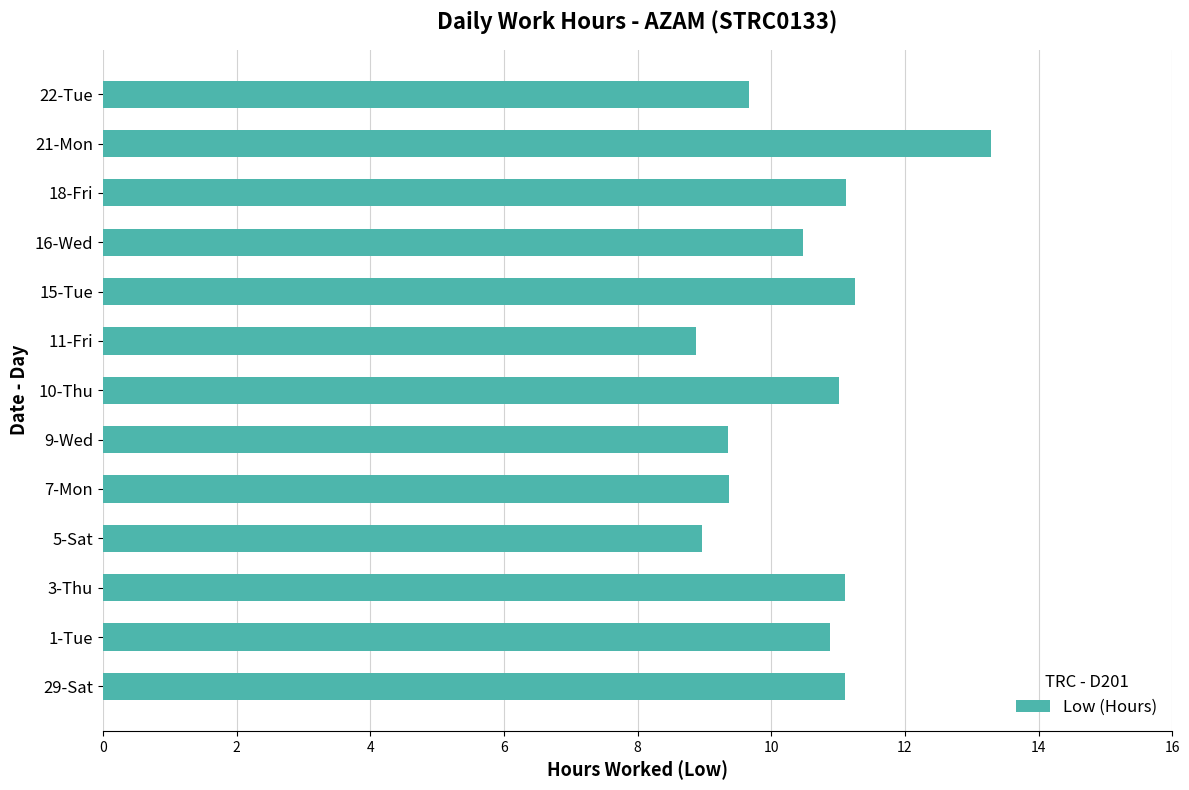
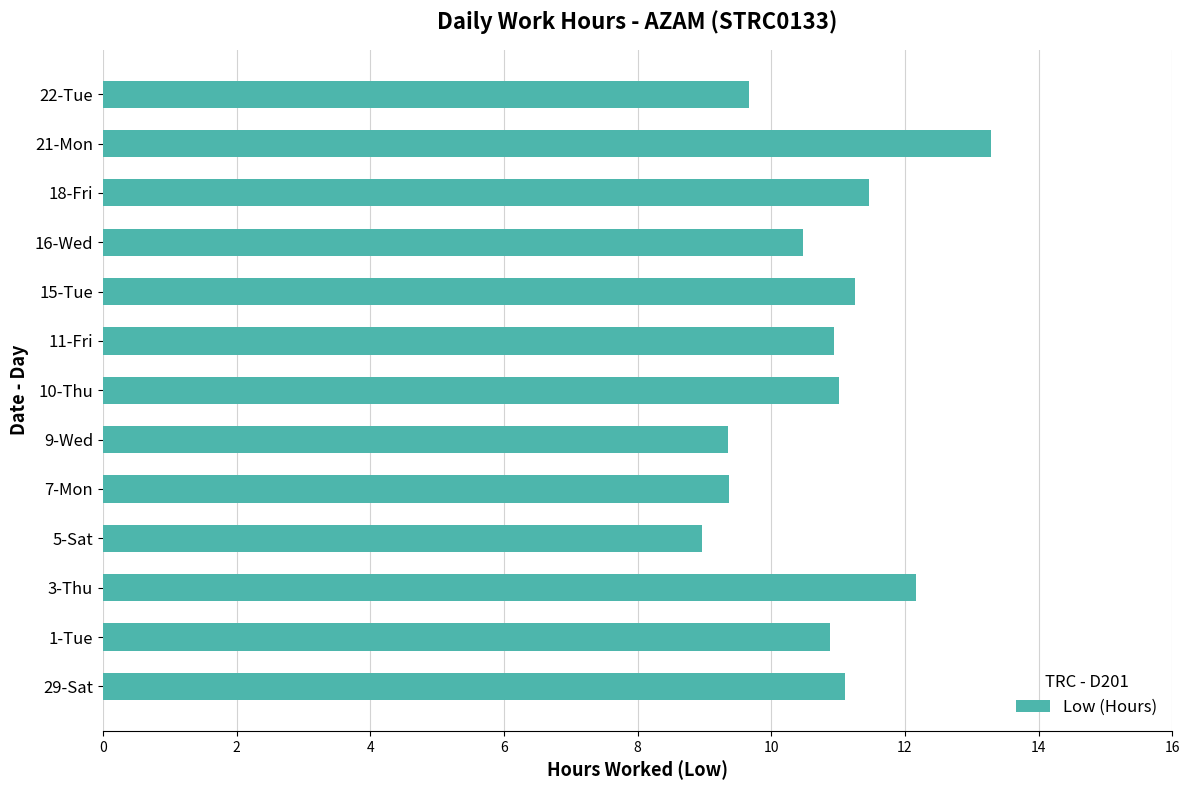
18-Fri: 11.1 -> 11.5
11-Fri: 8.9 -> 10.9
3-Thu: 11.1 -> 12.2
